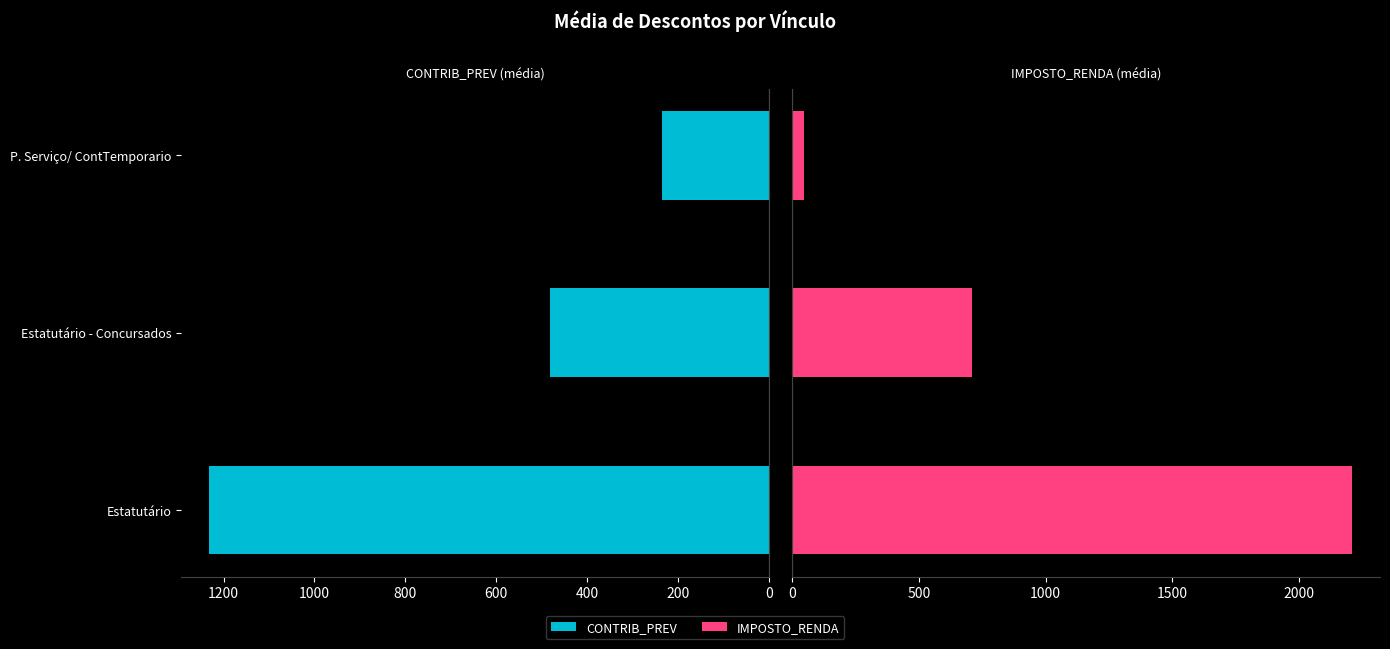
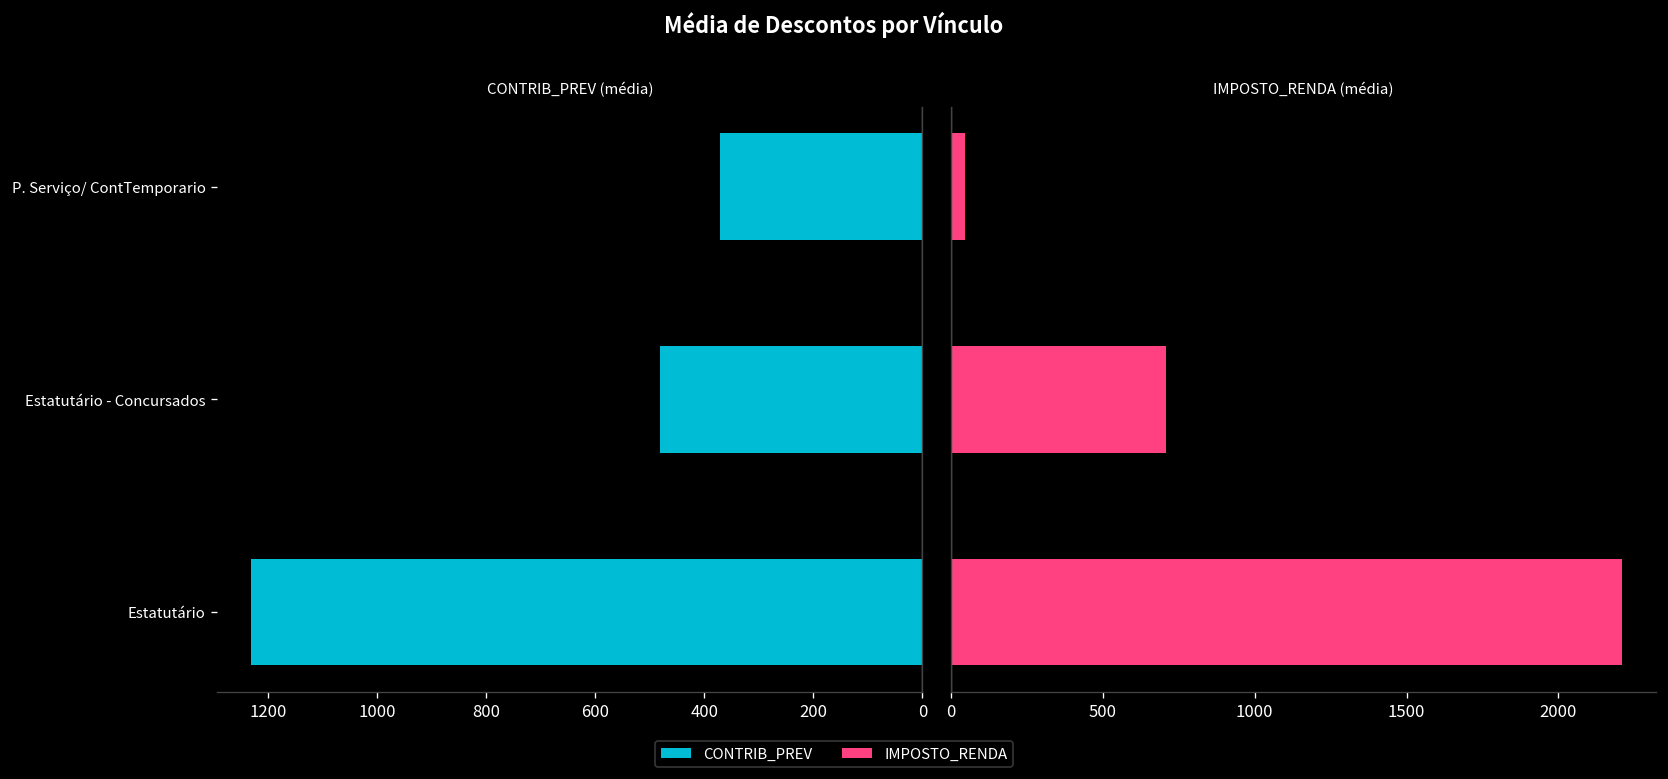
CONTRIB_PREV (média), P. Serviço/ ContTemporario: 240 -> 370
